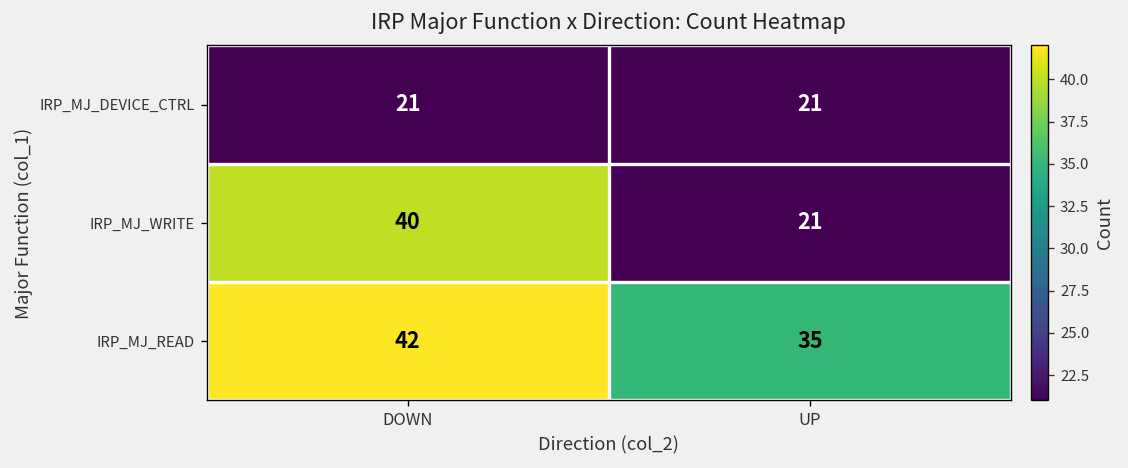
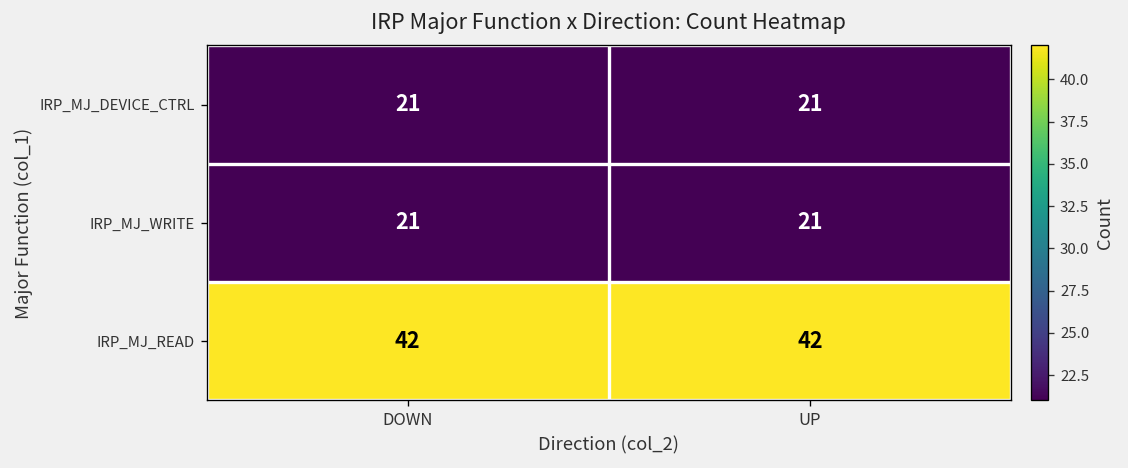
IRP_MJ_WRITE, DOWN: 40 -> 21
IRP_MJ_READ, UP: 35 -> 42
